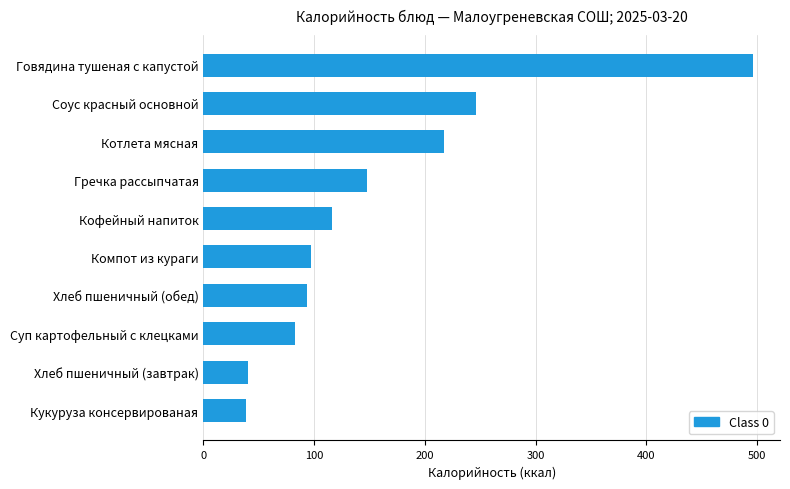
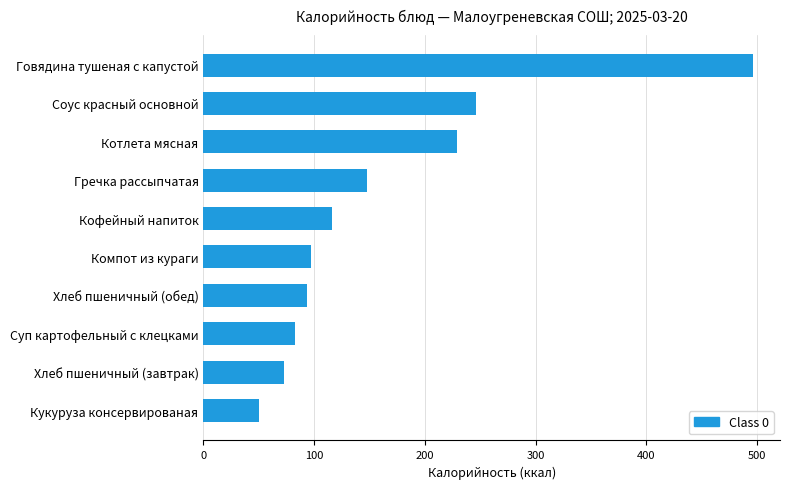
Котлета мясная: 217 -> 229
Хлеб пшеничный (завтрак): 40 -> 73
Кукуруза консервированая: 38 -> 50
